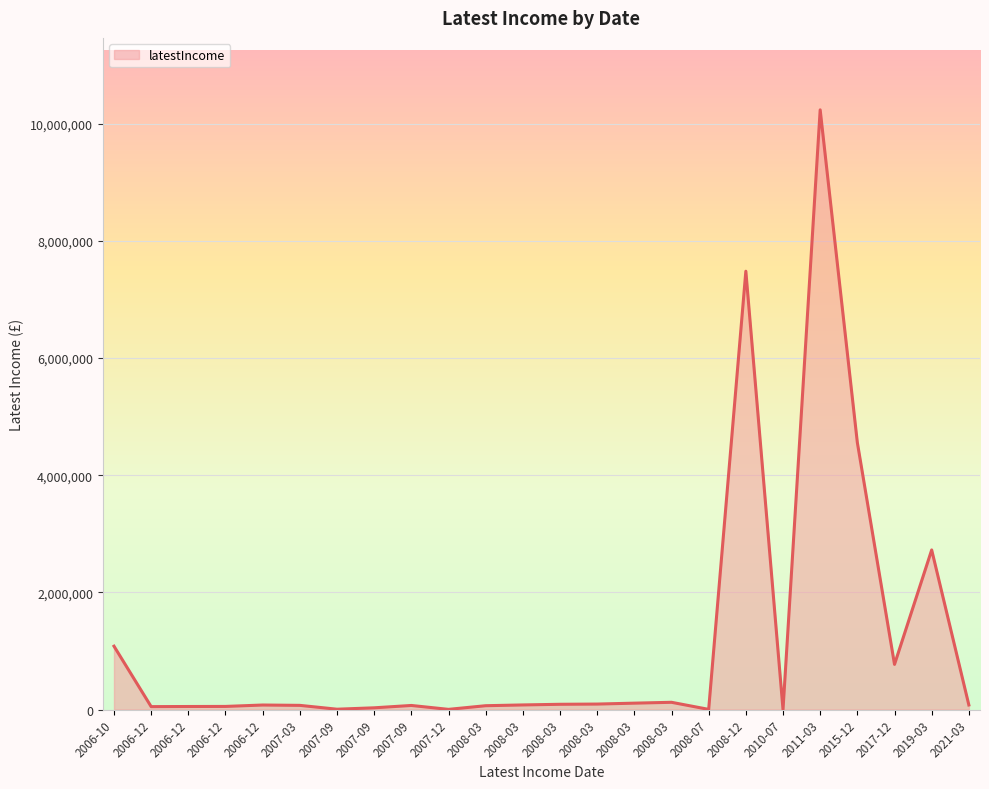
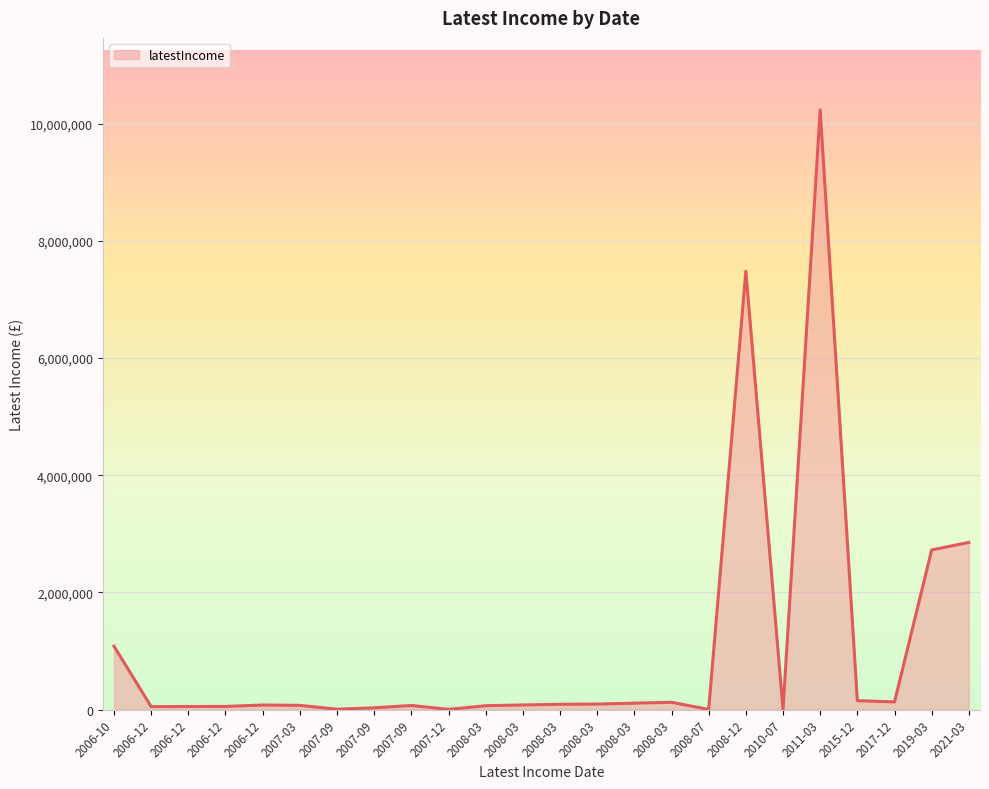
2015-12: 4,600,000 -> 200,000
2017-12: 800,000 -> 100,000
2021-03: 100,000 -> 2,900,000
